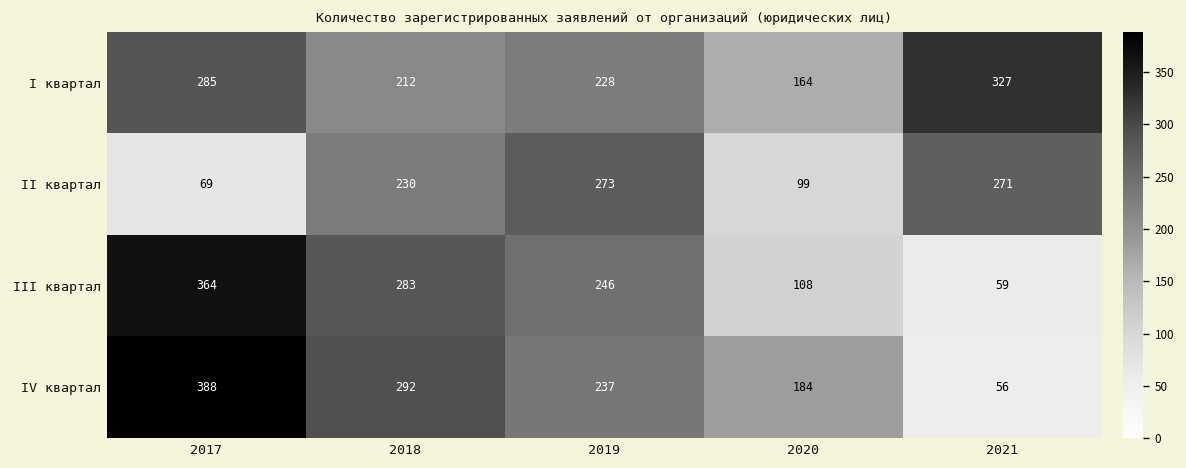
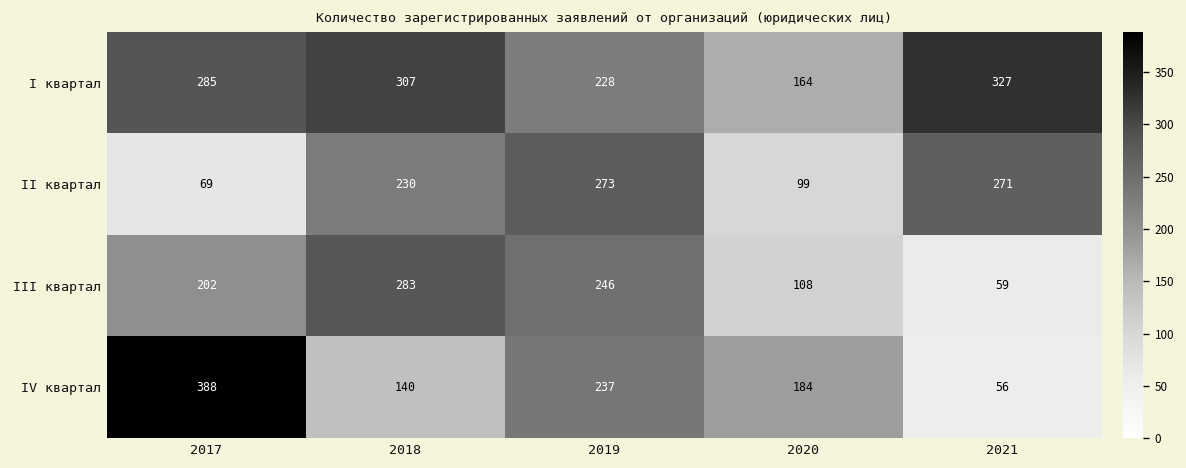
I квартал, 2018: 212 -> 307
III квартал, 2017: 364 -> 202
IV квартал, 2018: 292 -> 140
